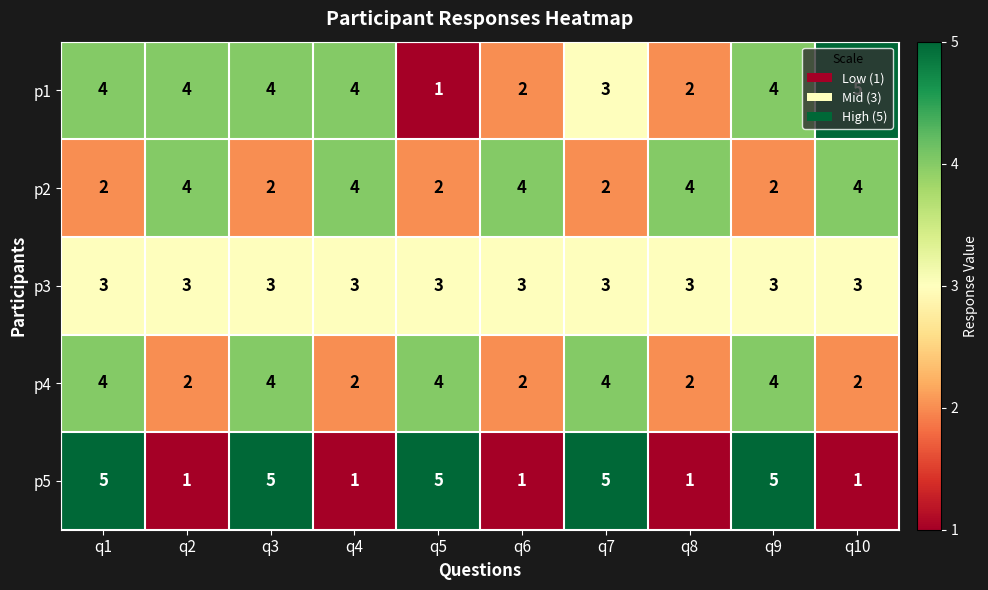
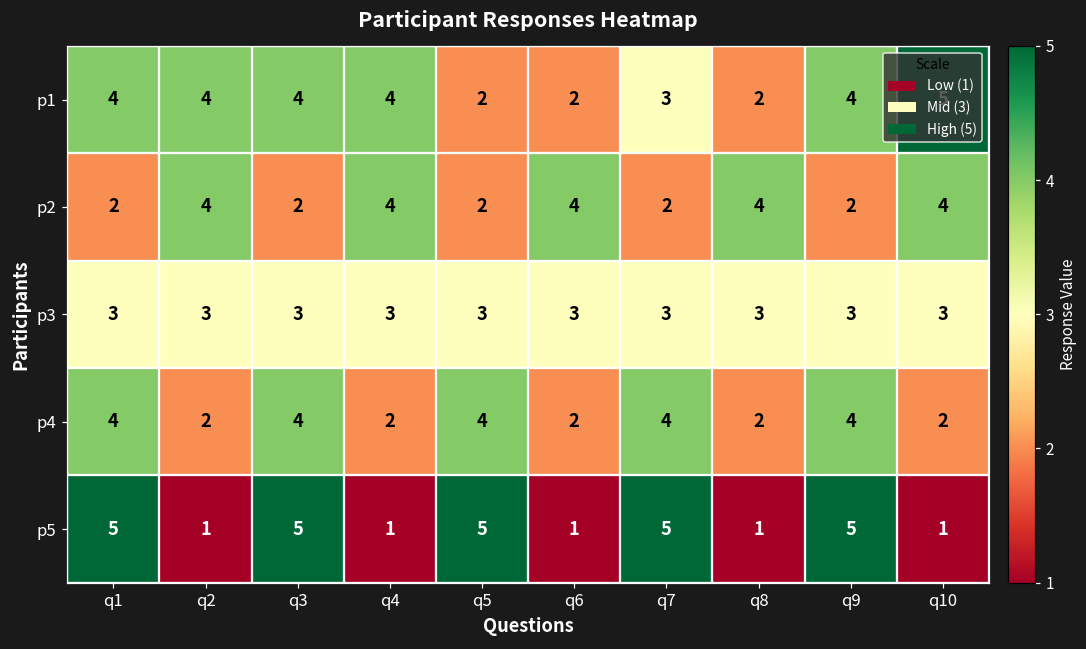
p1, q5: 1 -> 2
